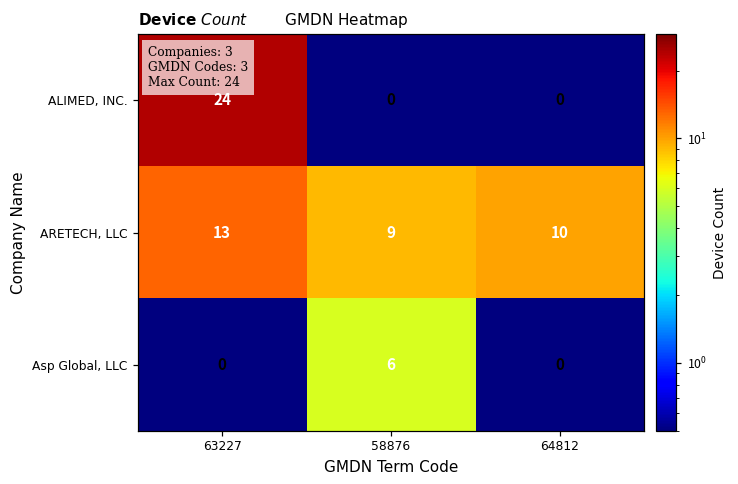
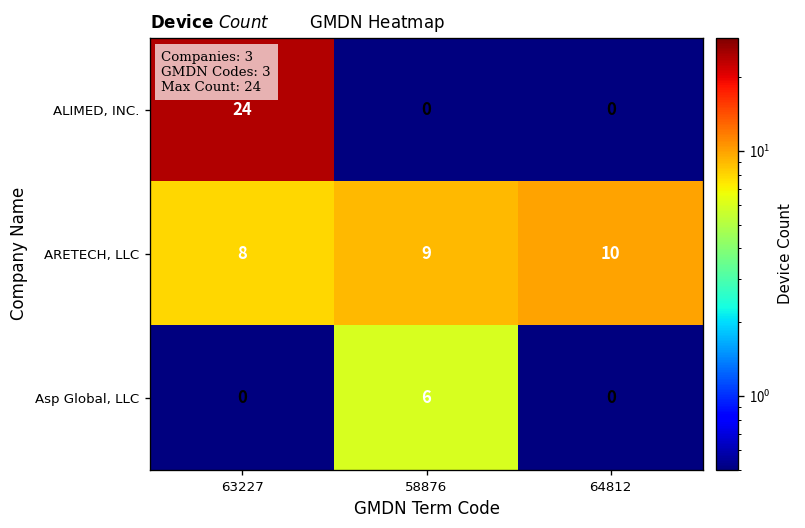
ARETECH, LLC, 63227: 13 -> 8
